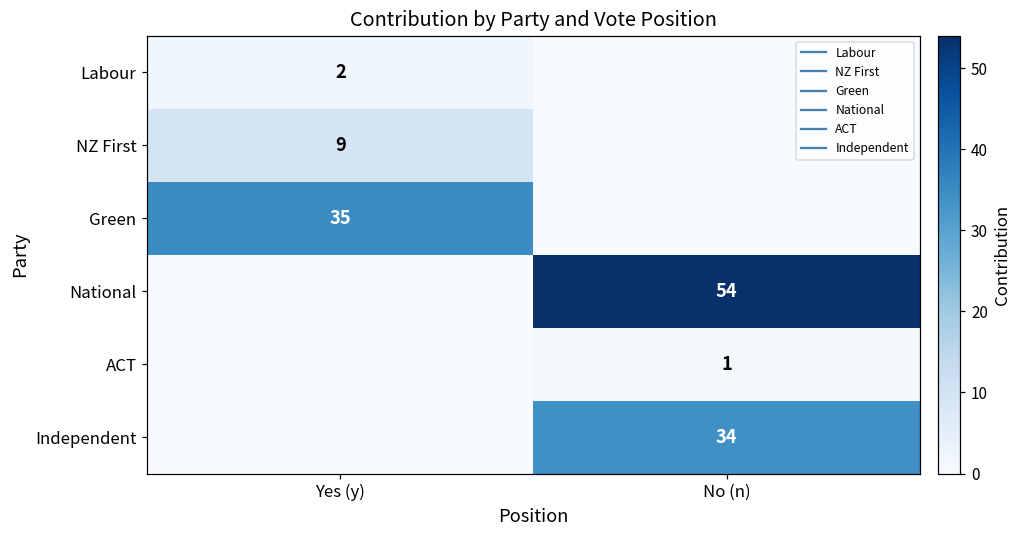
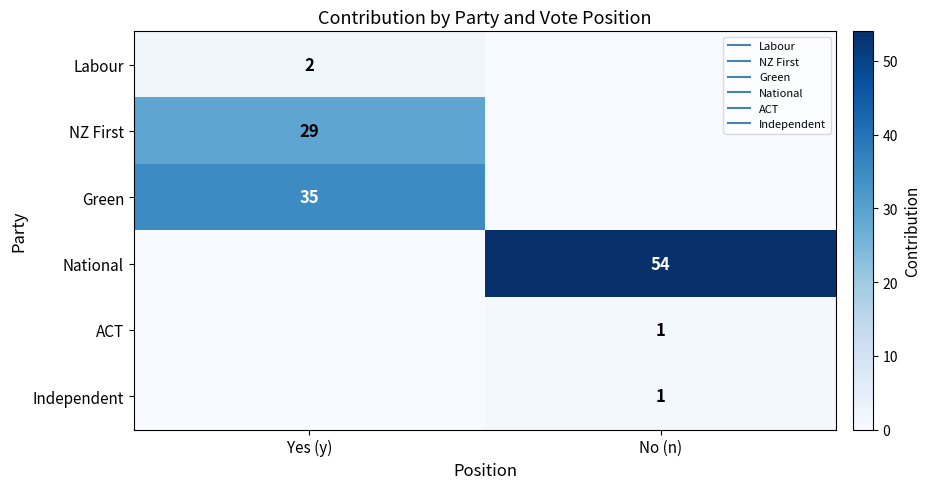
NZ First, Yes (y): 9 -> 29
Independent, No (n): 34 -> 1
